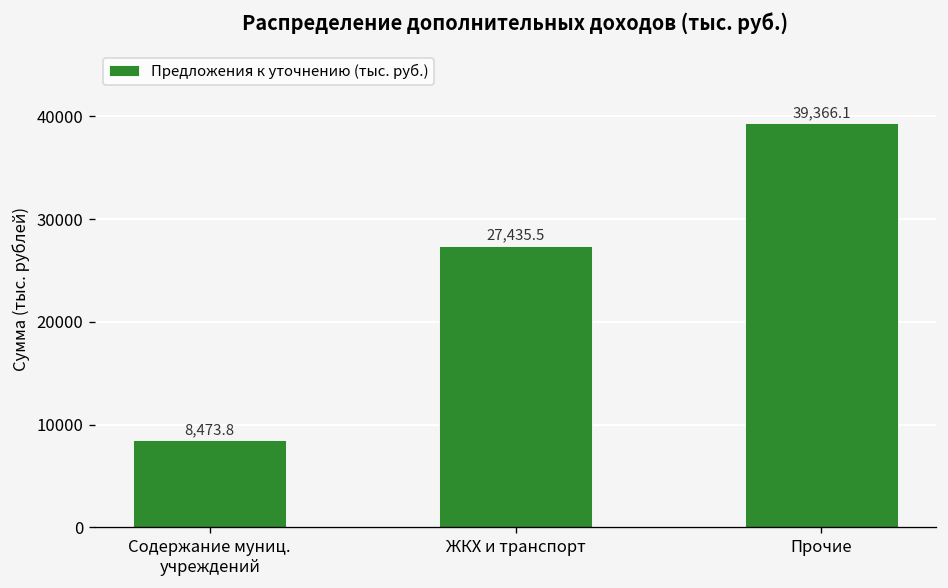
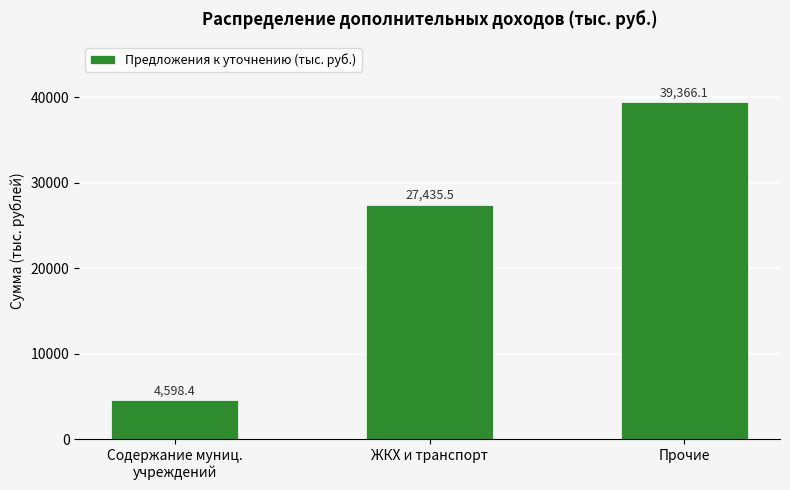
Содержание муниц. учреждений: 8,473.8 -> 4,598.4
